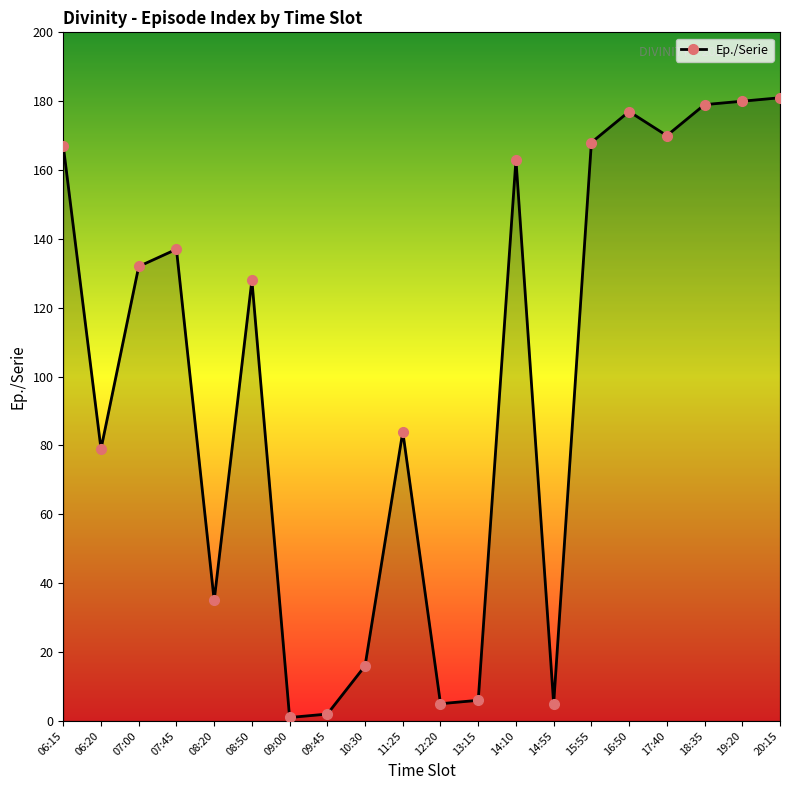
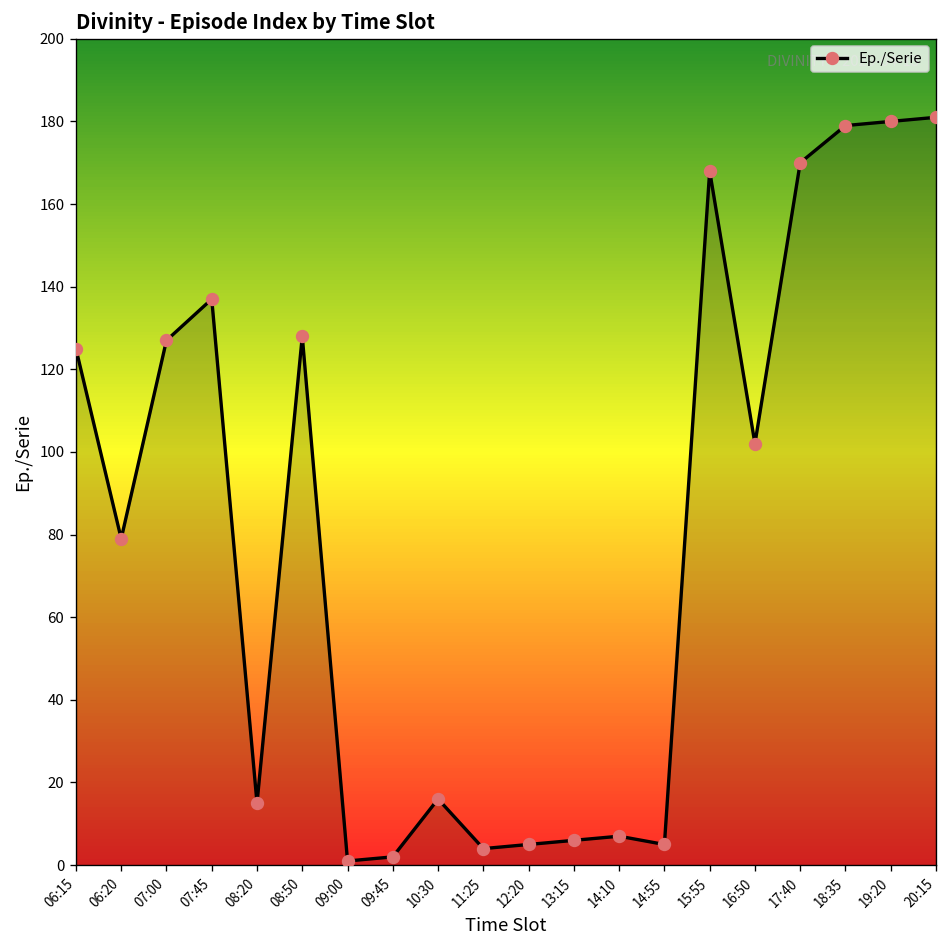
06:15: 167 -> 125
07:00: 132 -> 127
08:20: 35 -> 15
11:25: 84 -> 4
14:10: 163 -> 7
16:50: 177 -> 102
